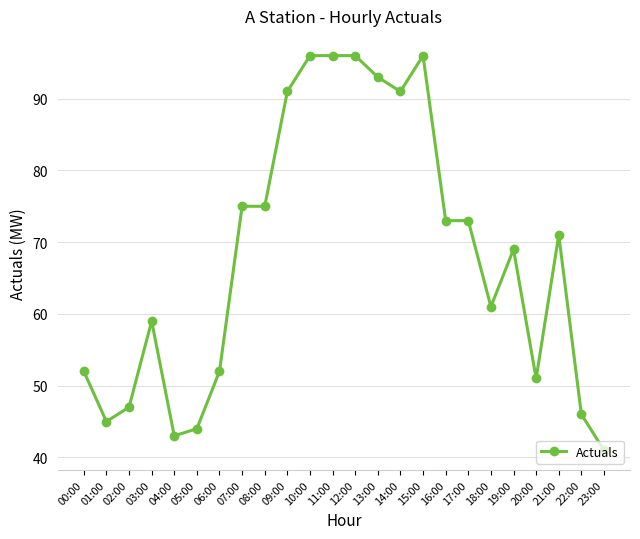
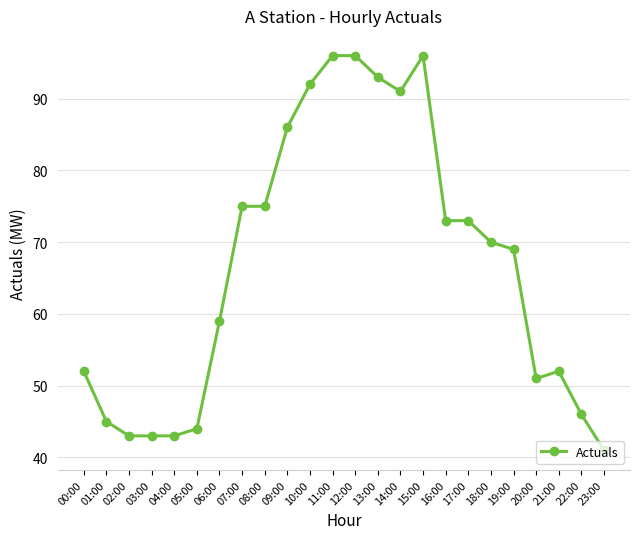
02:00: 47 -> 43
03:00: 59 -> 43
06:00: 52 -> 59
09:00: 91 -> 86
10:00: 96 -> 92
18:00: 61 -> 70
21:00: 71 -> 52
